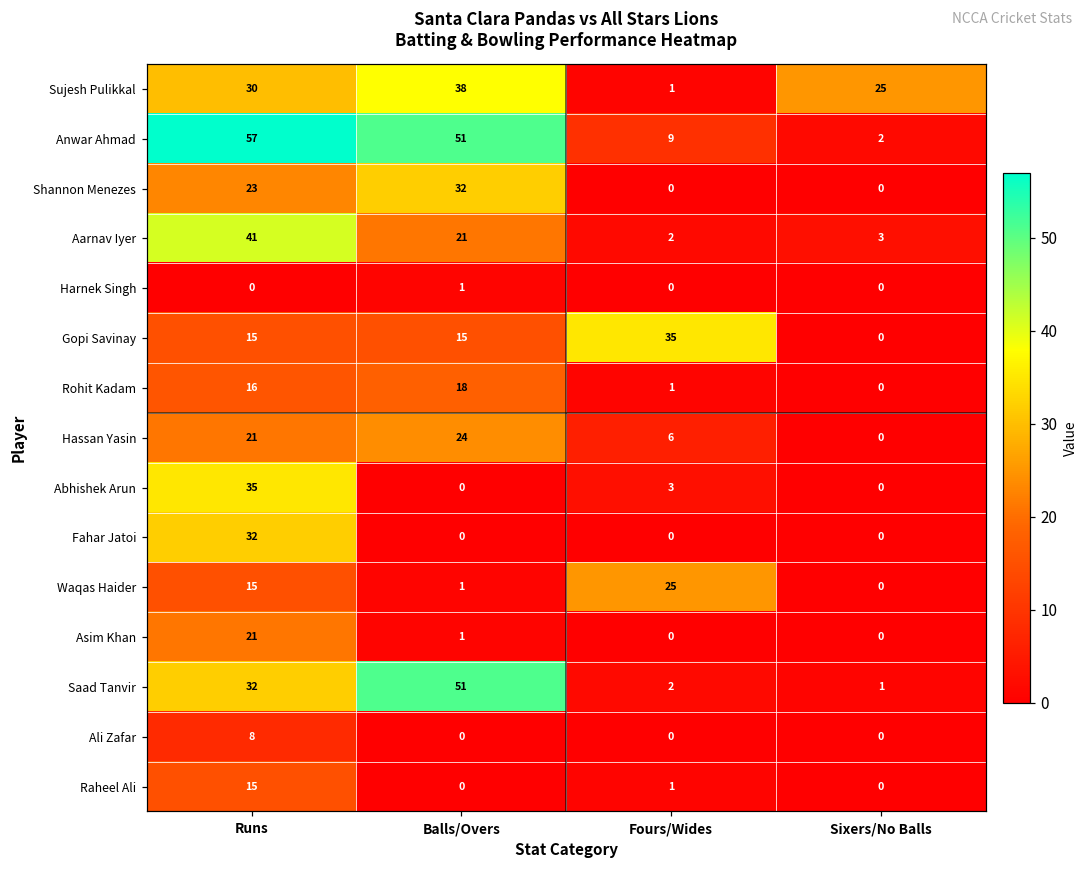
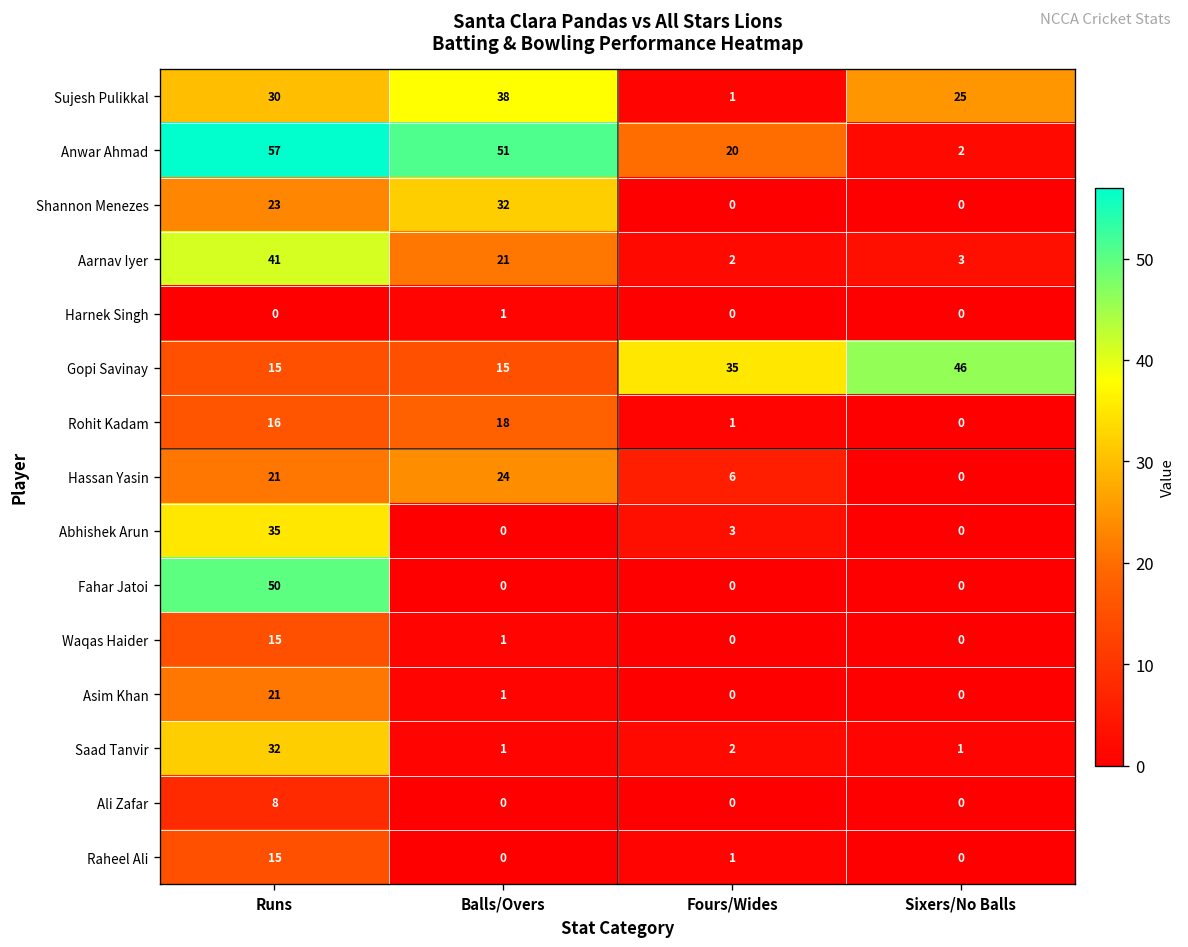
Anwar Ahmad, Fours/Wides: 9 -> 20
Gopi Savinay, Sixers/No Balls: 0 -> 46
Fahar Jatoi, Runs: 32 -> 50
Waqas Haider, Fours/Wides: 25 -> 0
Saad Tanvir, Balls/Overs: 51 -> 1
